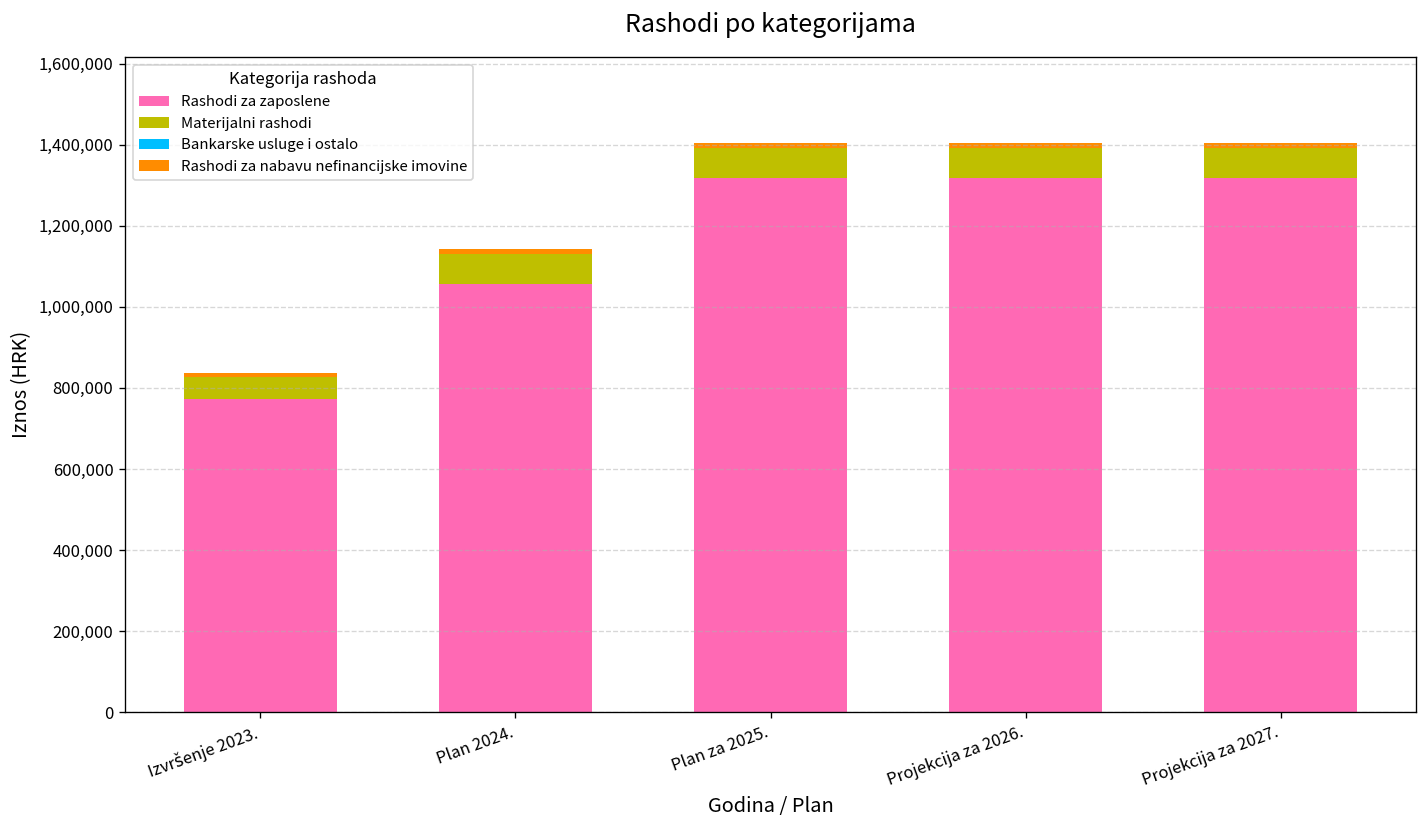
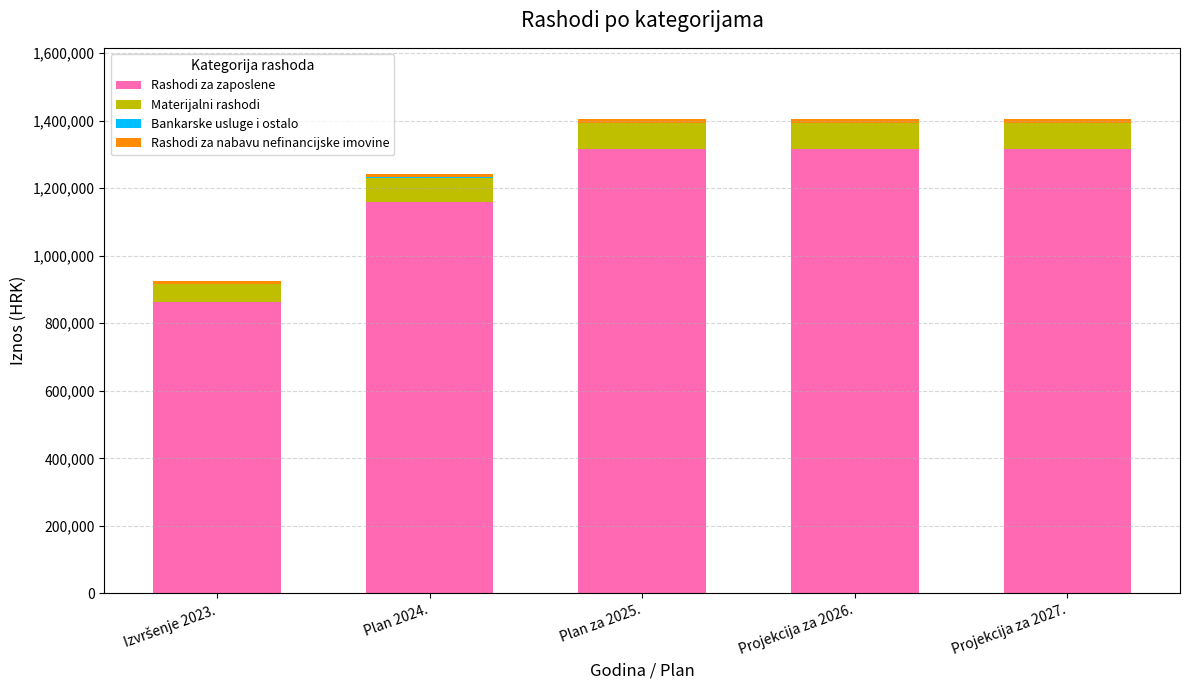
Rashodi za zaposlene, Izvršenje 2023.: 770,000 -> 860,000
Rashodi za zaposlene, Plan 2024.: 1,060,000 -> 1,160,000
